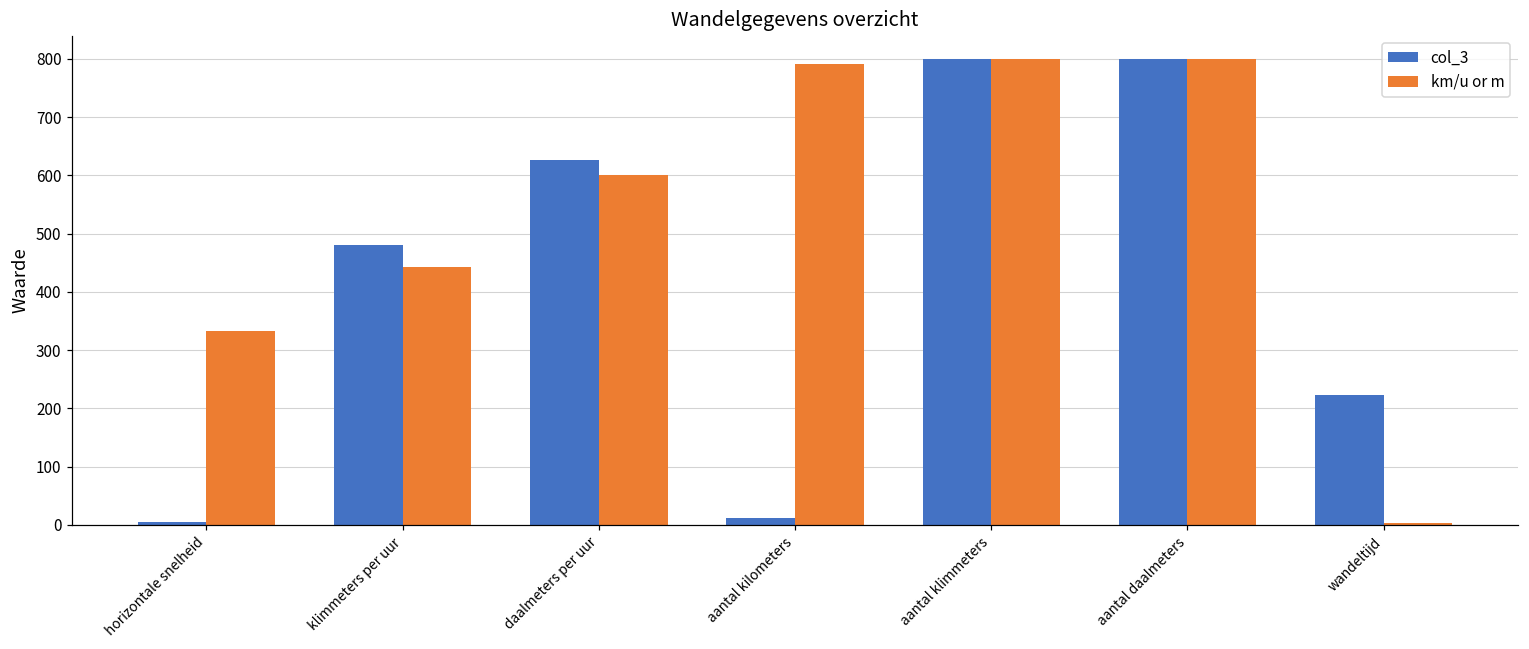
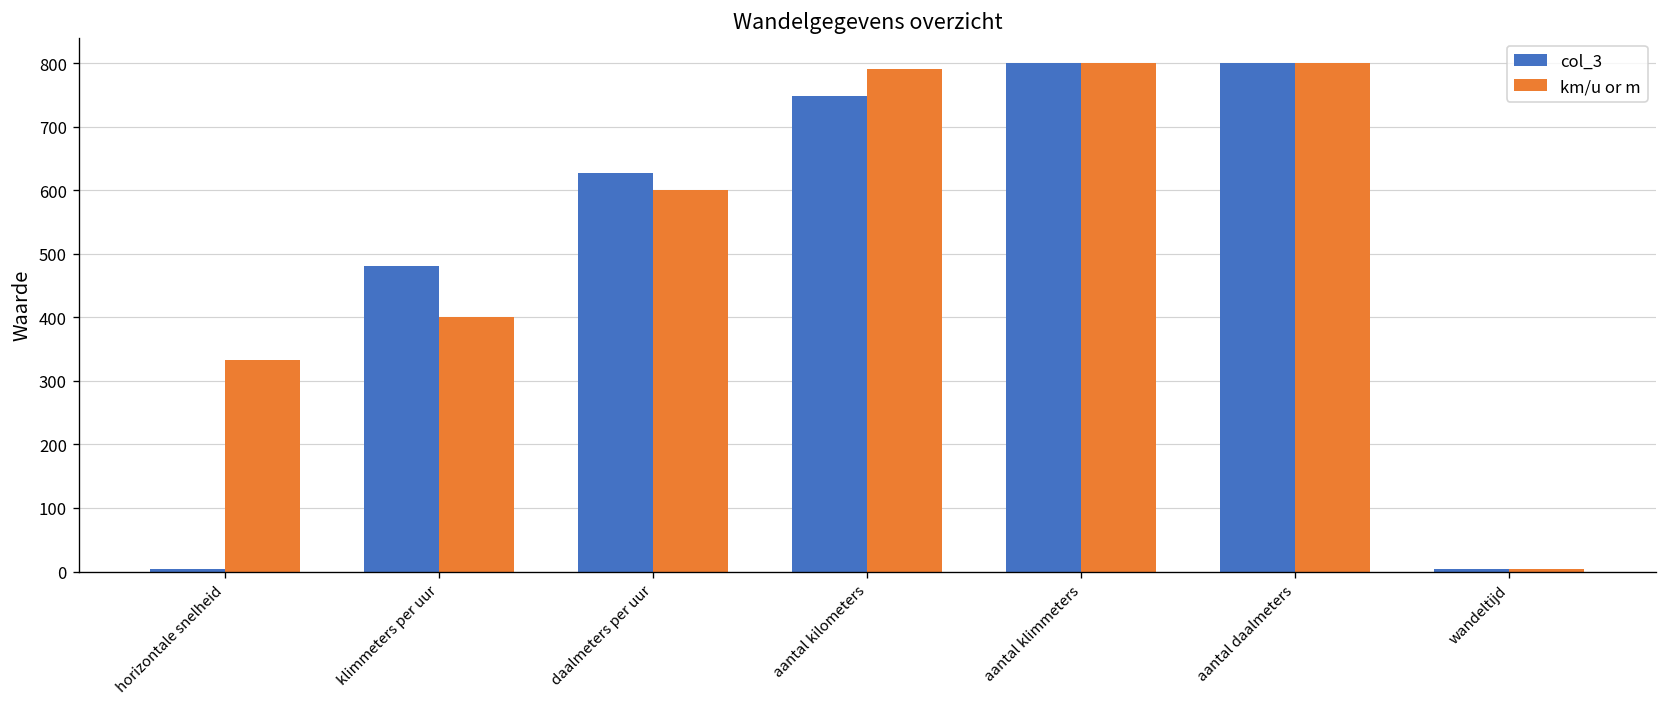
km/u or m, klimmeters per uur: 440 -> 400
col_3, aantal kilometers: 10 -> 750
col_3, wandeltijd: 220 -> 0
